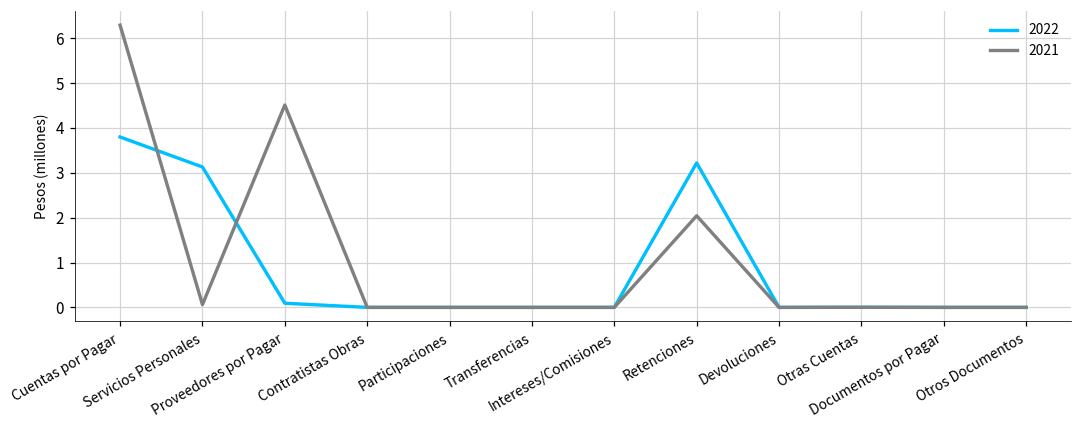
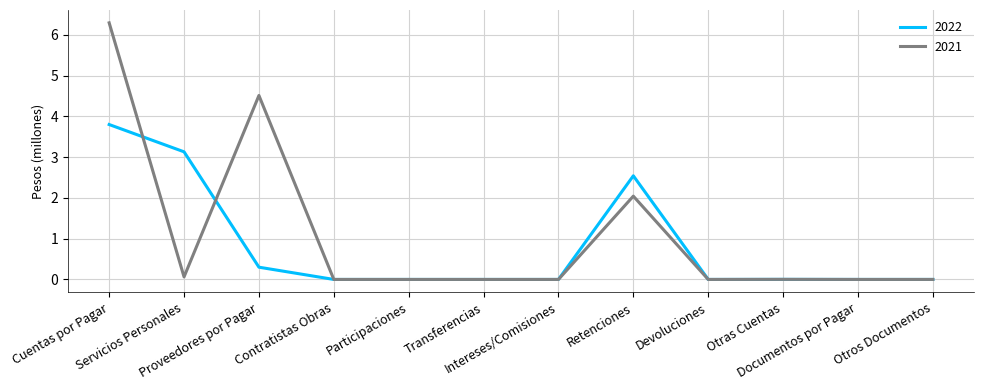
2022, Proveedores por Pagar: 0.1 -> 0.3
2022, Retenciones: 3.2 -> 2.5
